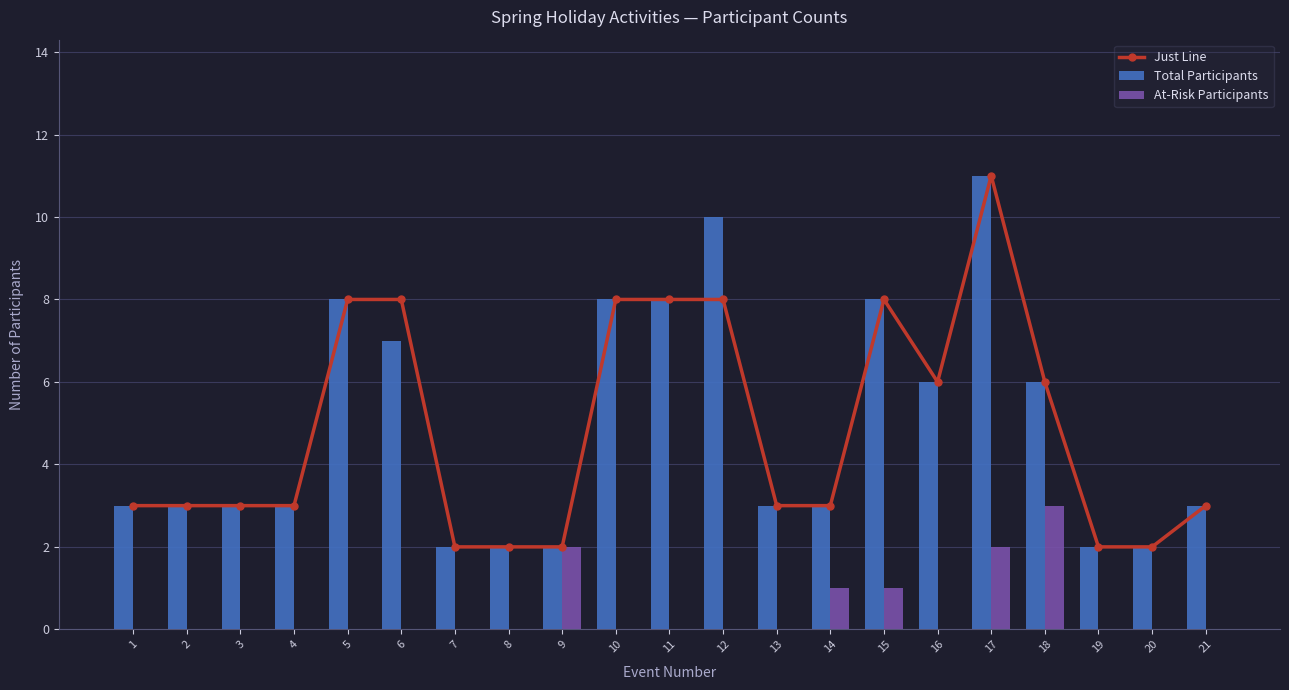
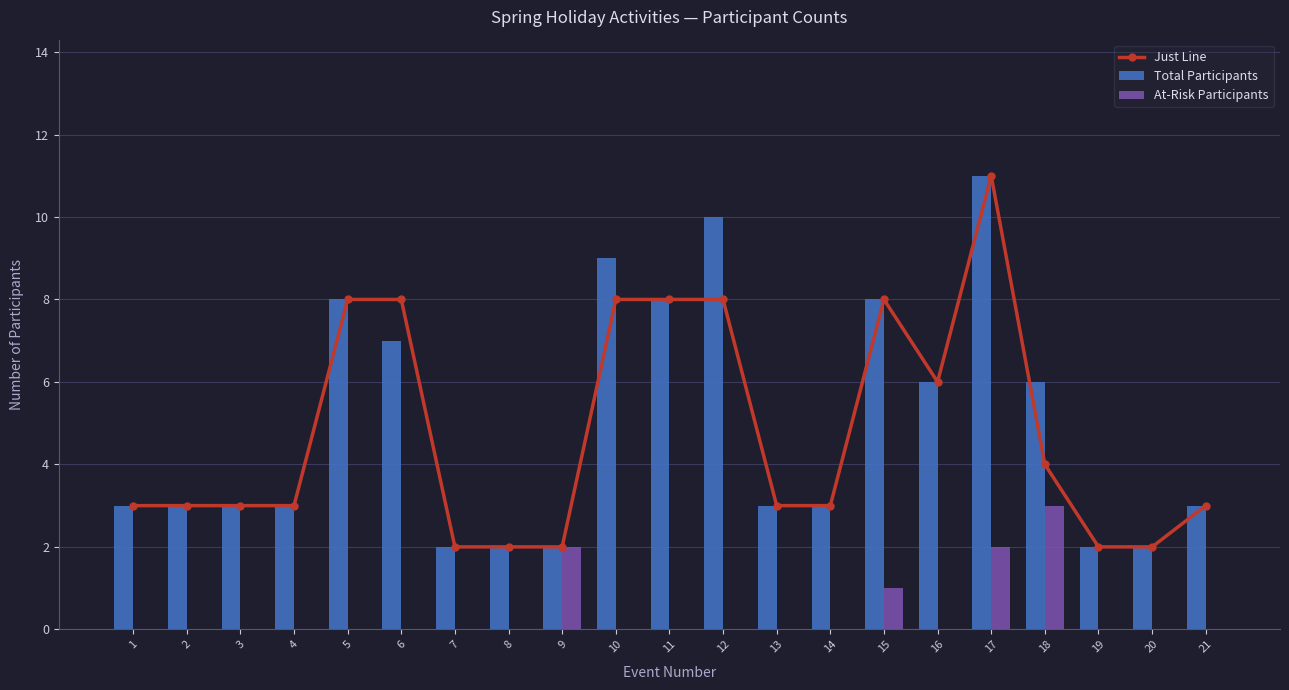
Total Participants, 10: 8 -> 9
At-Risk Participants, 14: 1 -> 0
Just Line, 18: 6 -> 4
